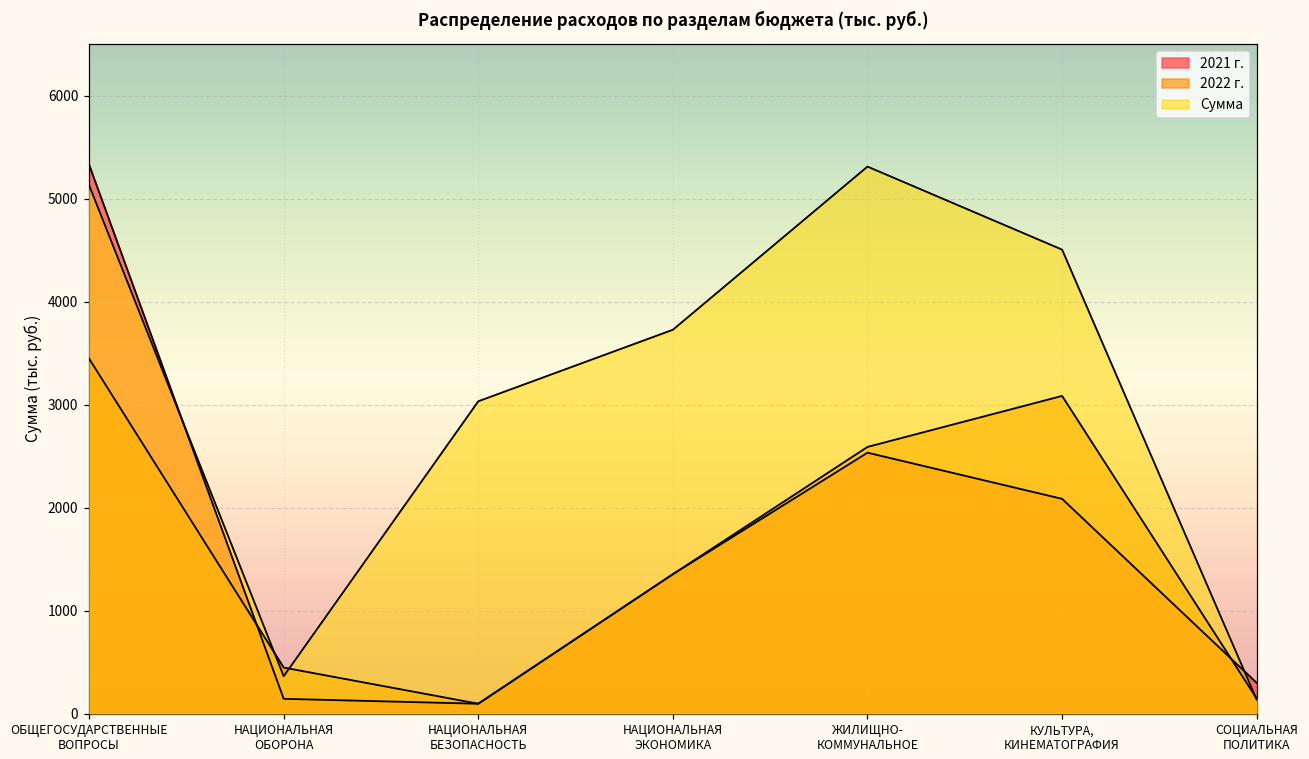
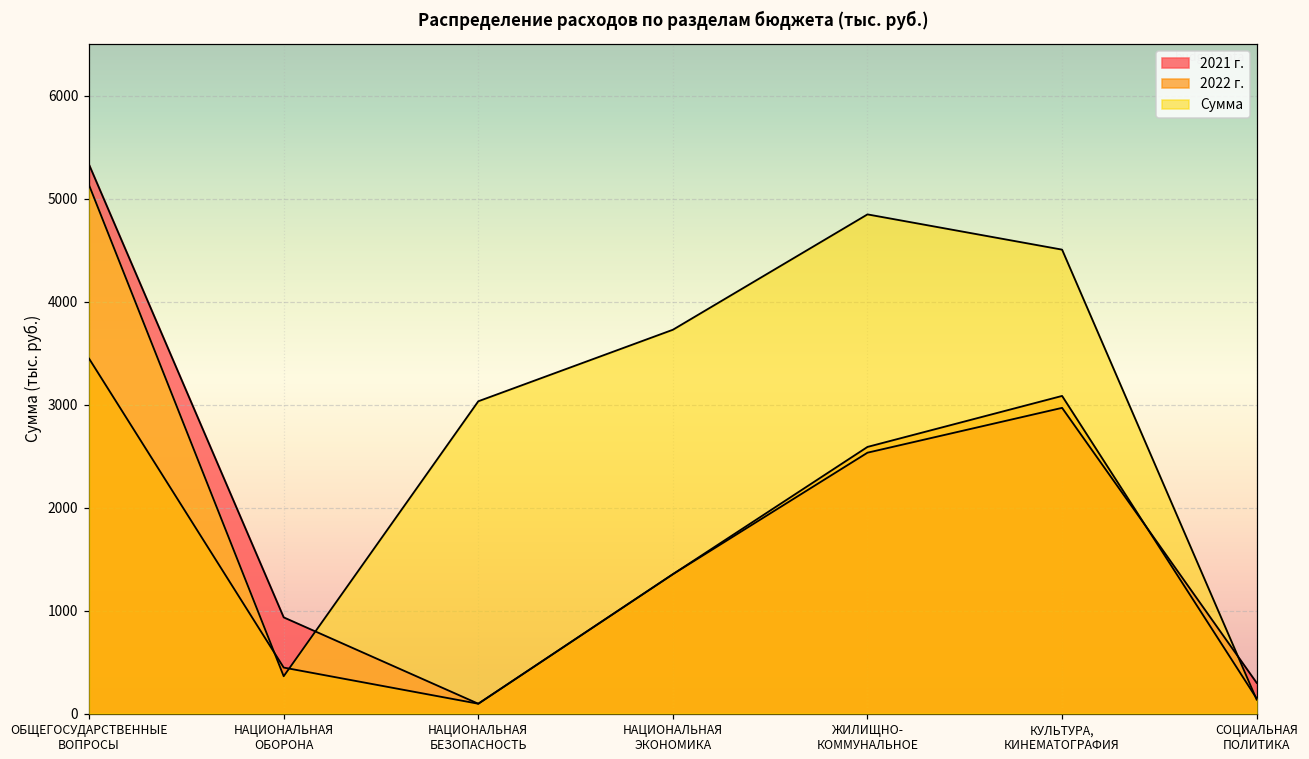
2021 г., НАЦИОНАЛЬНАЯ ОБОРОНА: 100 -> 900
Сумма, ЖИЛИЩНО- КОММУНАЛЬНОЕ: 5300 -> 4800
2021 г., КУЛЬТУРА, КИНЕМАТОГРАФИЯ: 2100 -> 3000
